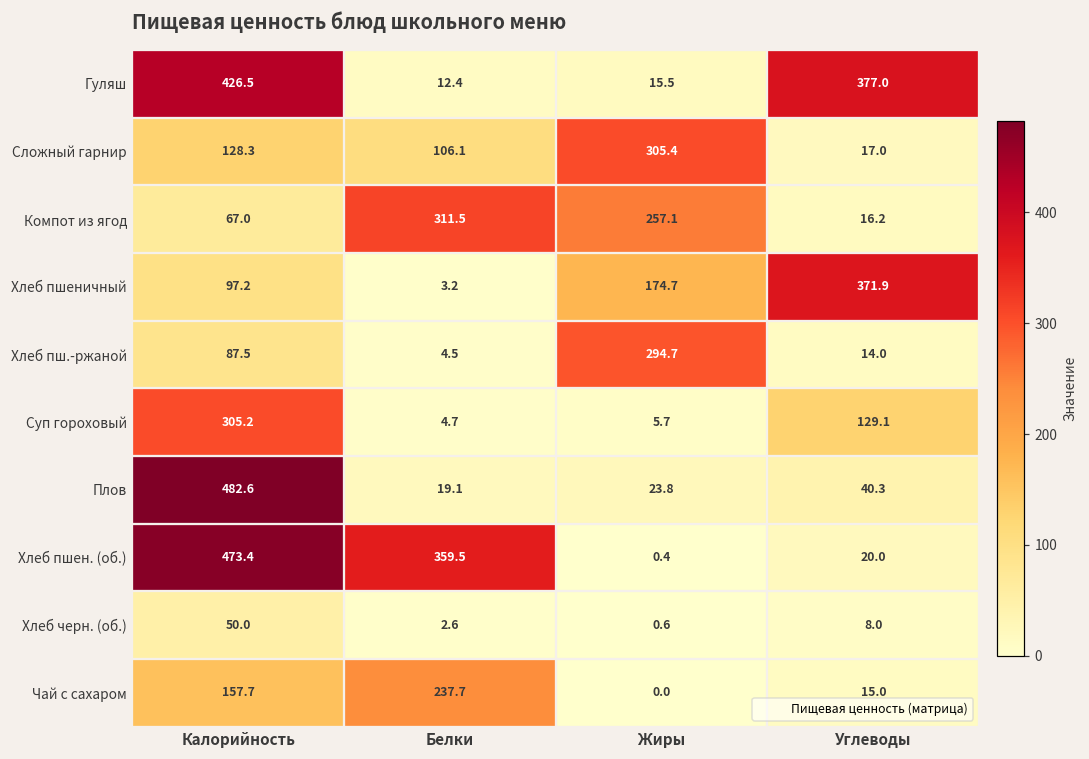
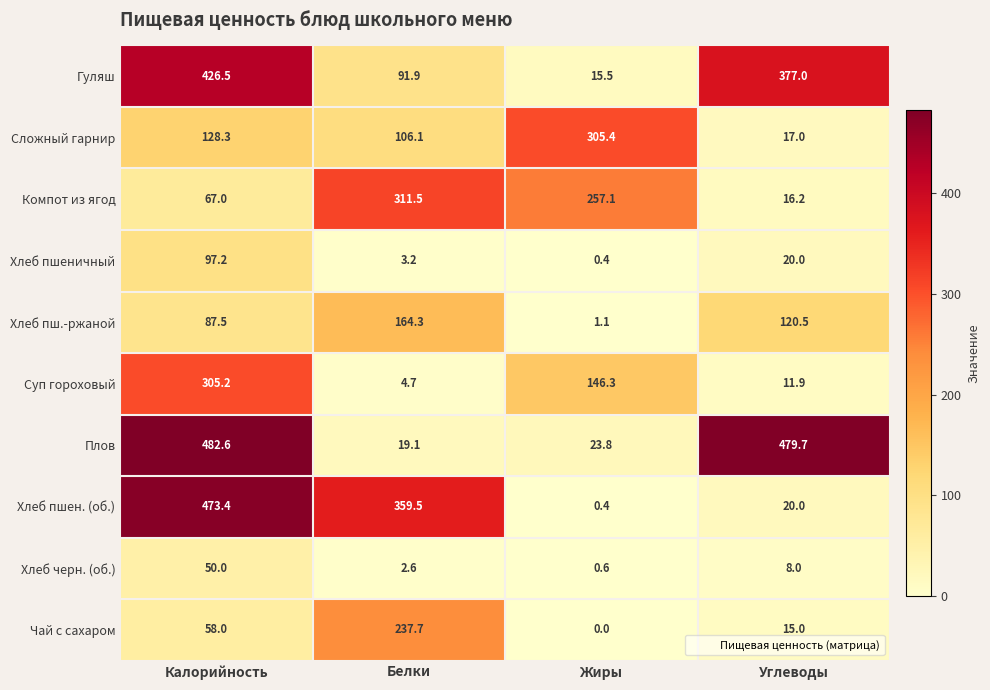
Гуляш, Белки: 12.4 -> 91.9
Хлеб пшеничный, Жиры: 174.7 -> 0.4
Хлеб пшеничный, Углеводы: 371.9 -> 20.0
Хлеб пш.-ржаной, Белки: 4.5 -> 164.3
Хлеб пш.-ржаной, Жиры: 294.7 -> 1.1
Хлеб пш.-ржаной, Углеводы: 14.0 -> 120.5
Суп гороховый, Жиры: 5.7 -> 146.3
Суп гороховый, Углеводы: 129.1 -> 11.9
Плов, Углеводы: 40.3 -> 479.7
Чай с сахаром, Калорийность: 157.7 -> 58.0
